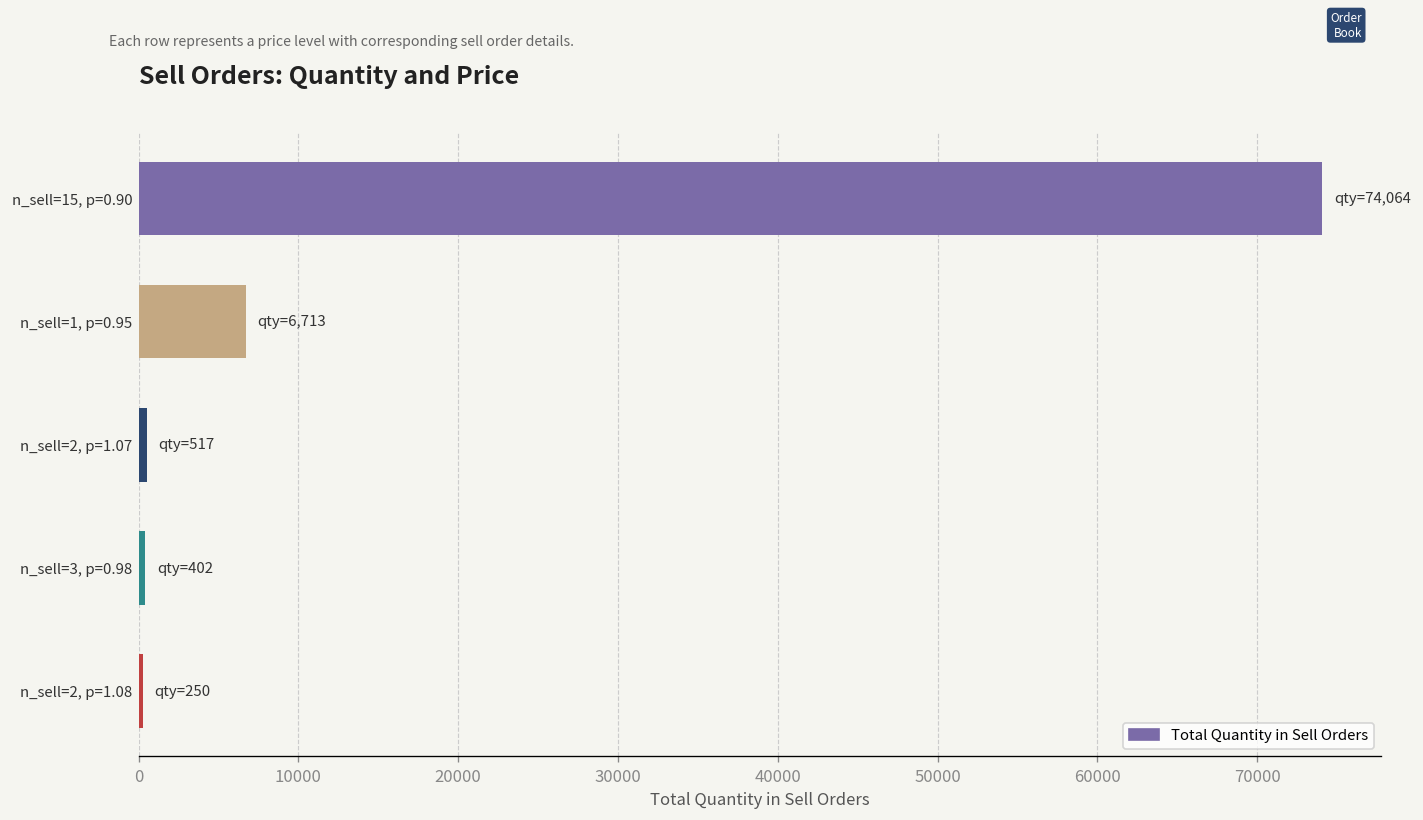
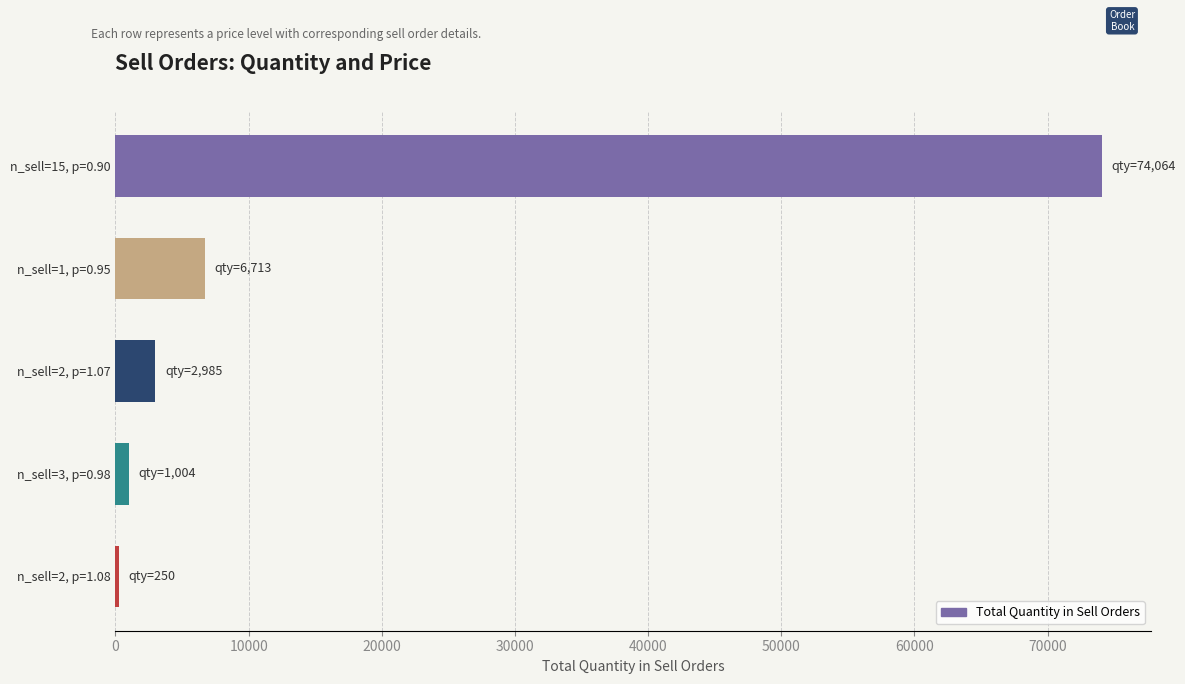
n_sell=2, p=1.07: 517 -> 2,985
n_sell=3, p=0.98: 402 -> 1,004
